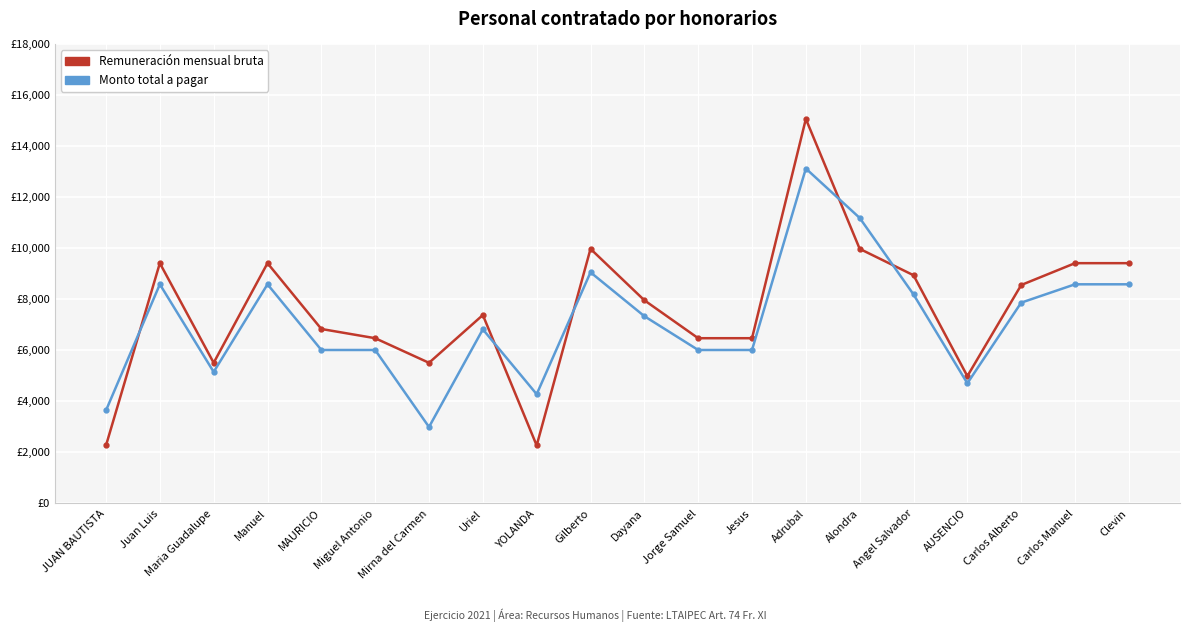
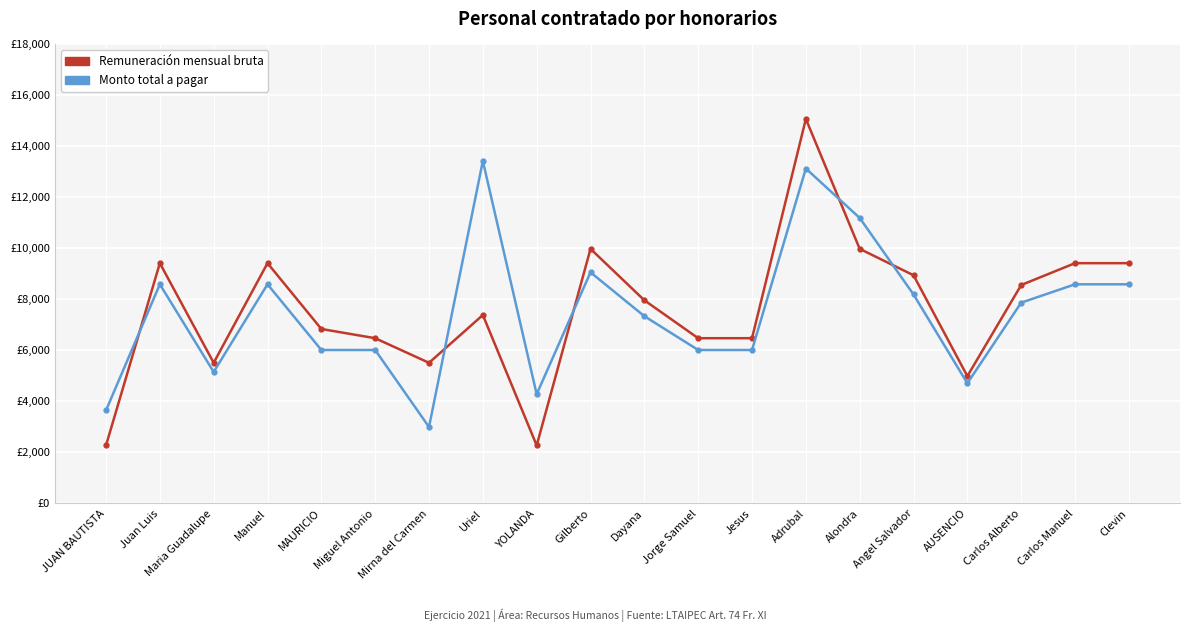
Monto total a pagar, Uriel: £6,800 -> £13,400
